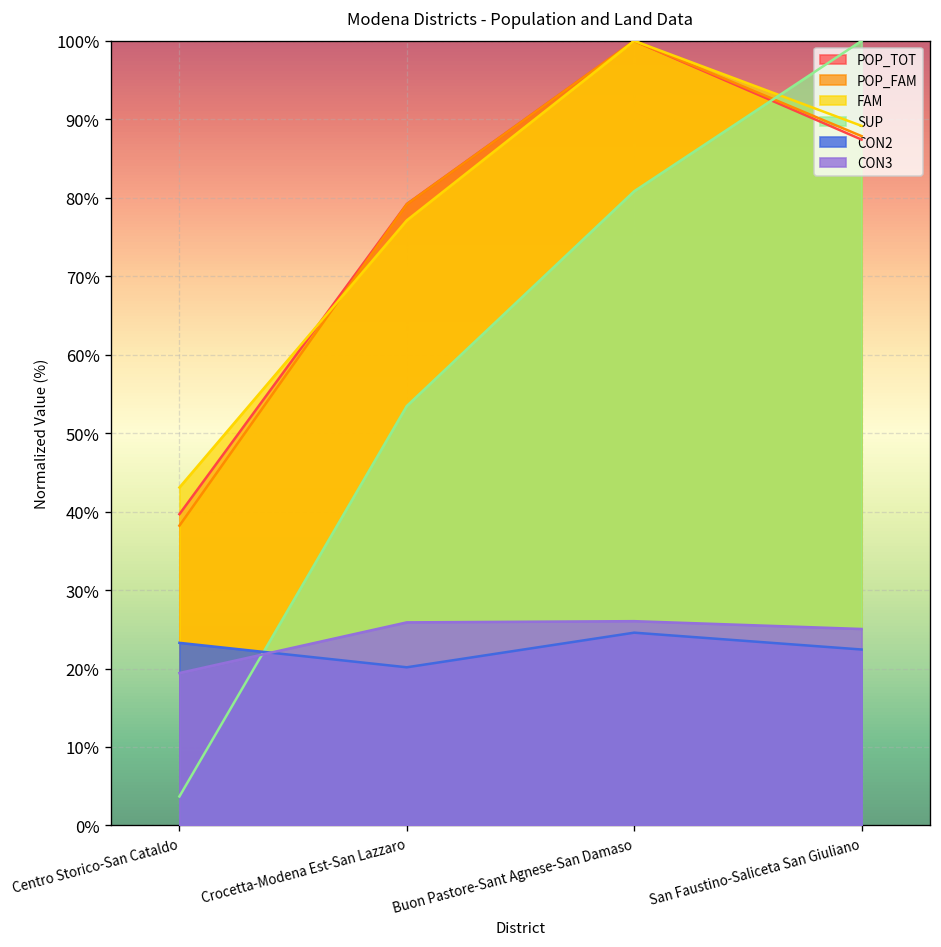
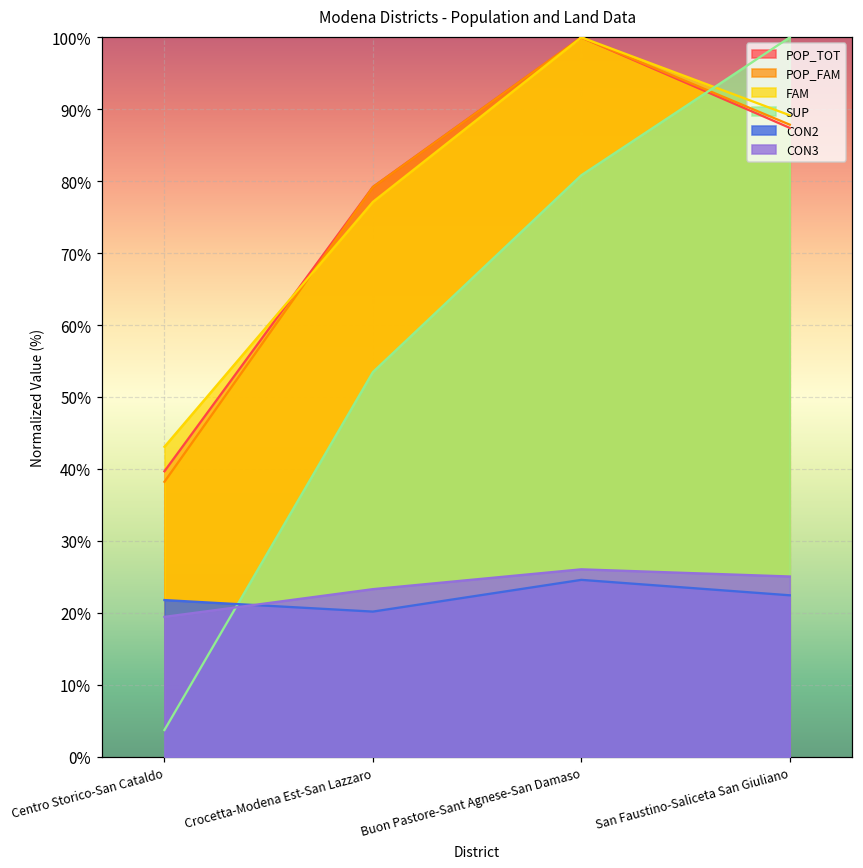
CON2, Centro Storico-San Cataldo: 23% -> 22%
CON3, Crocetta-Modena Est-San Lazzaro: 26% -> 23%
